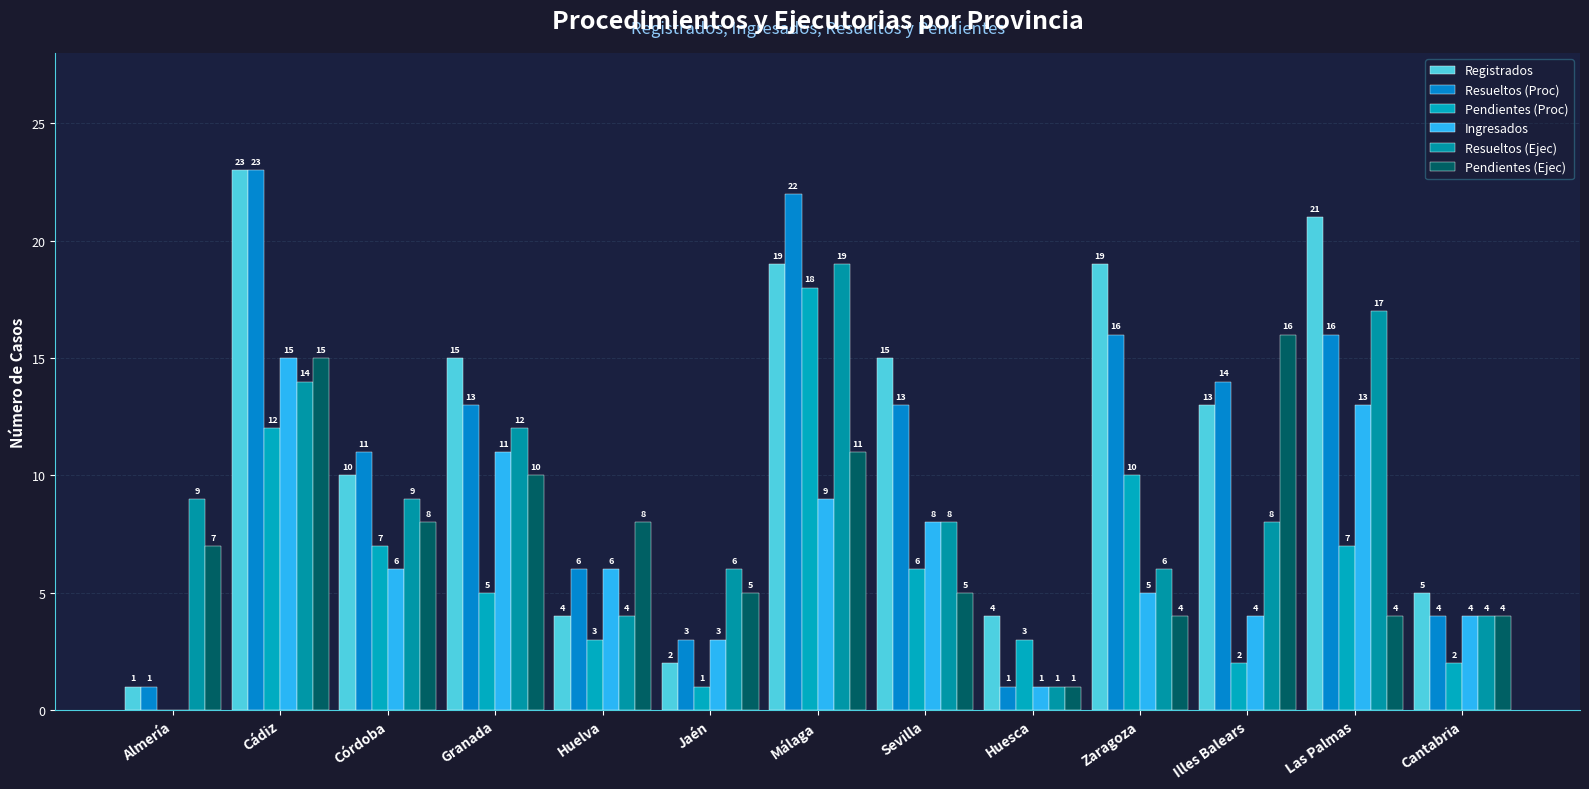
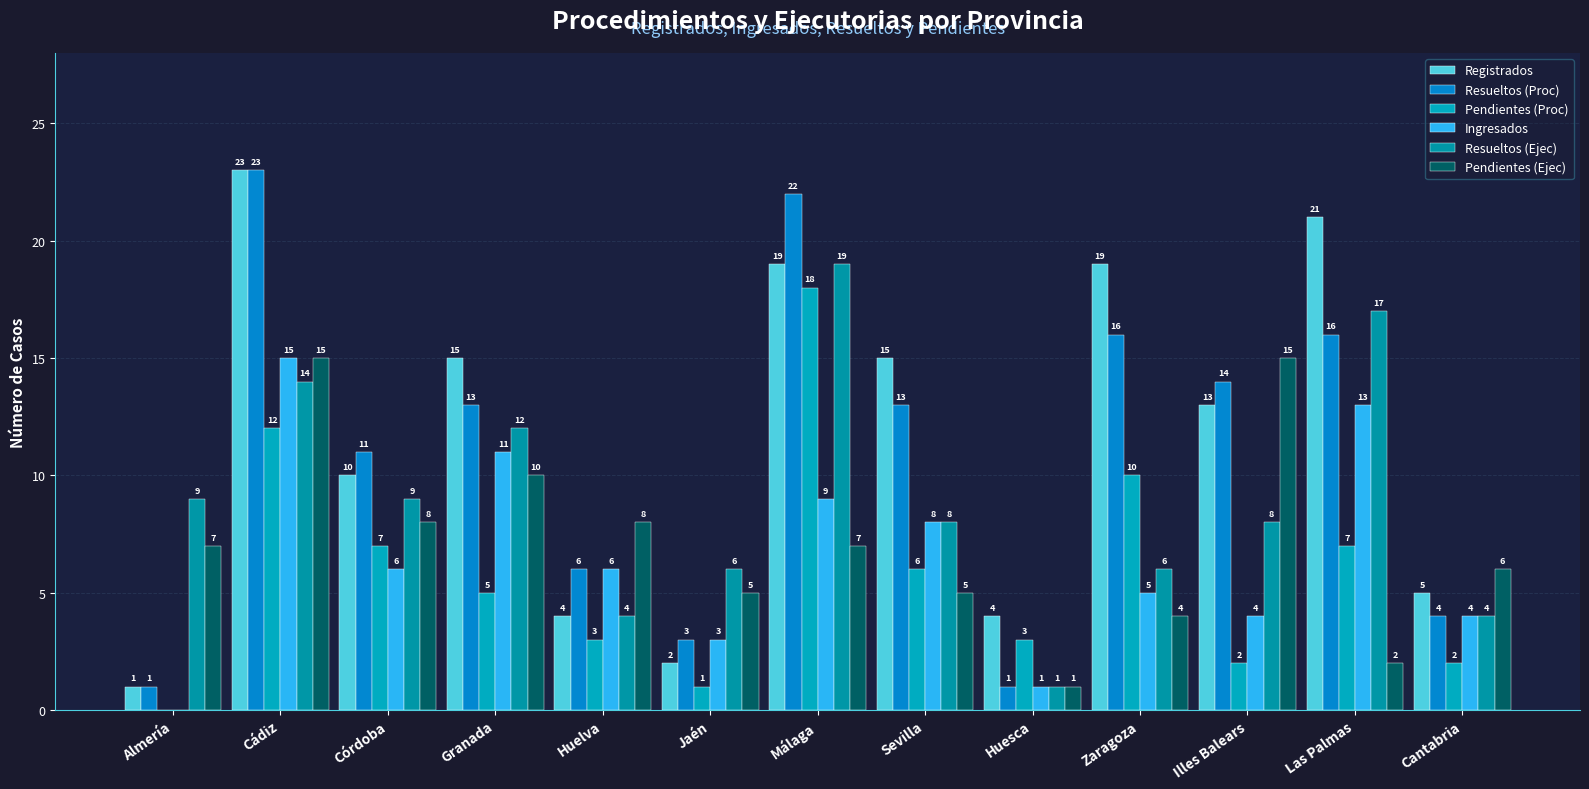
Pendientes (Ejec), Málaga: 11 -> 7
Pendientes (Ejec), Illes Balears: 16 -> 15
Pendientes (Ejec), Las Palmas: 4 -> 2
Pendientes (Ejec), Cantabria: 4 -> 6
